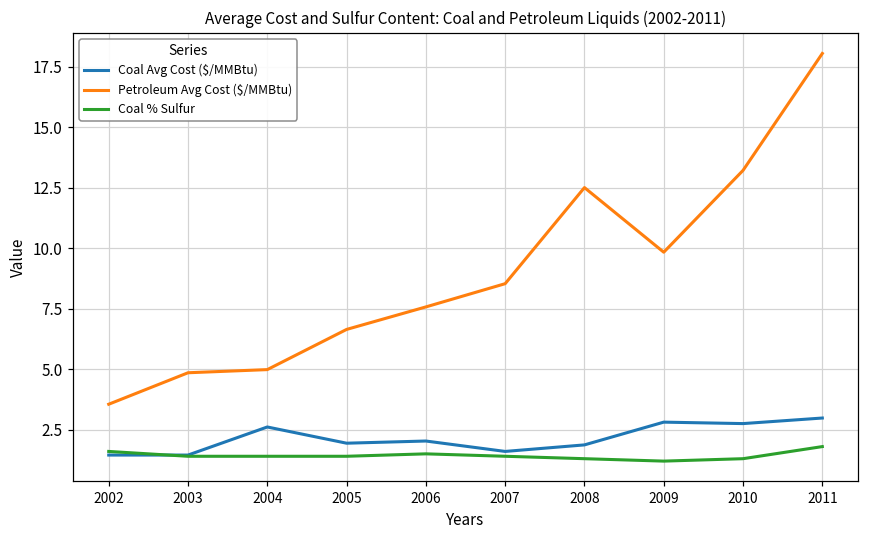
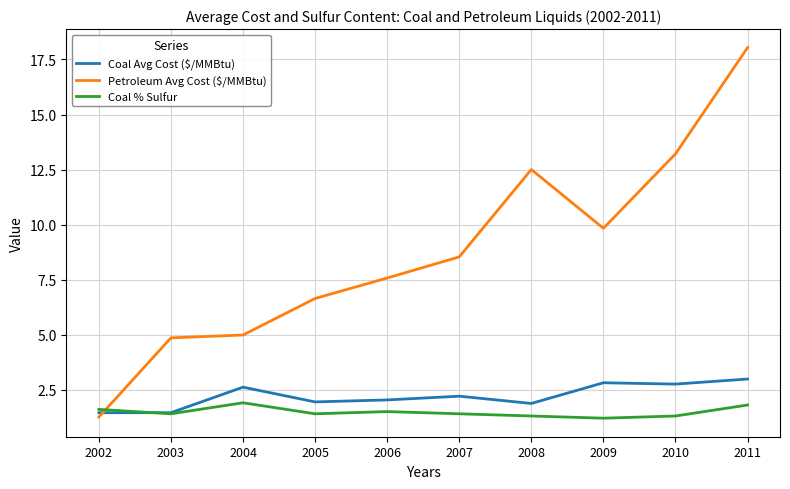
Petroleum Avg Cost ($/MMBtu), 2002: 3.6 -> 1.3
Coal % Sulfur, 2004: 1.4 -> 1.9
Coal Avg Cost ($/MMBtu), 2007: 1.6 -> 2.2
